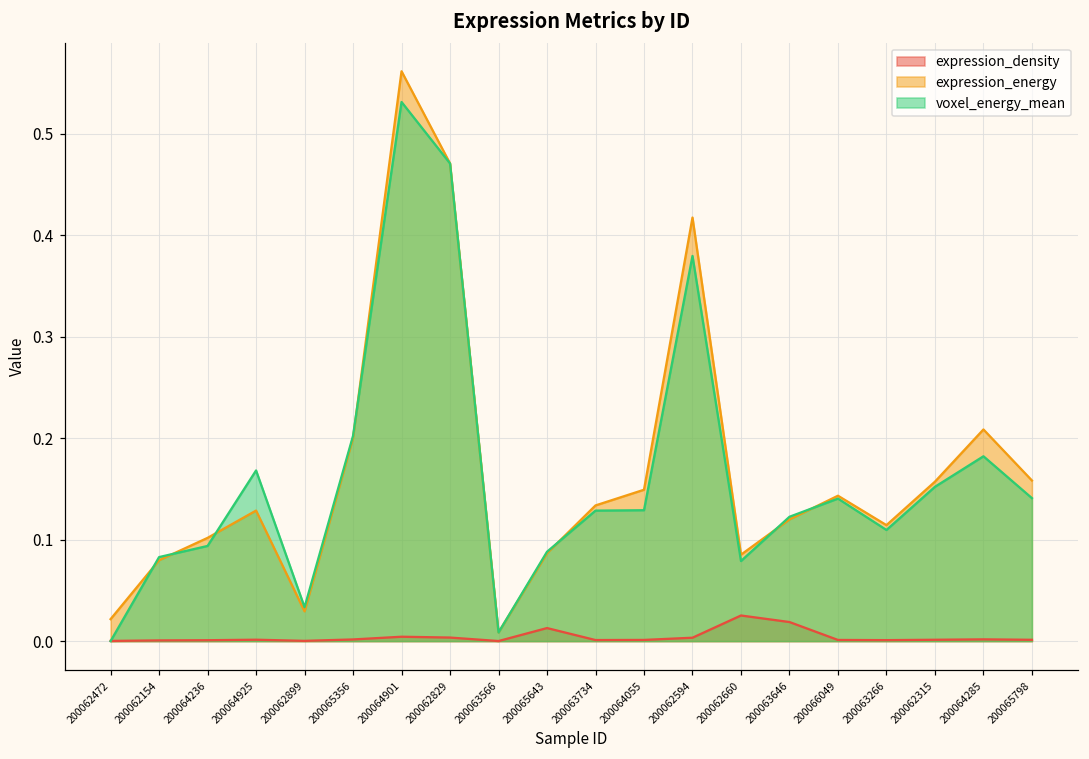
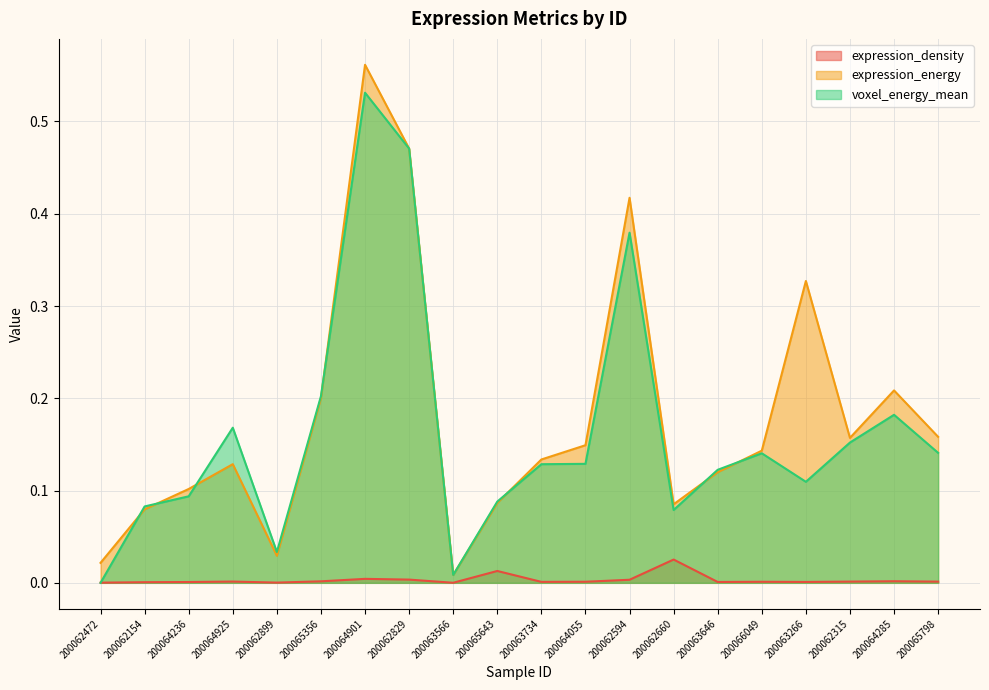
expression_density, 200063646: 0.02 -> 0.00
expression_energy, 200063266: 0.11 -> 0.33
